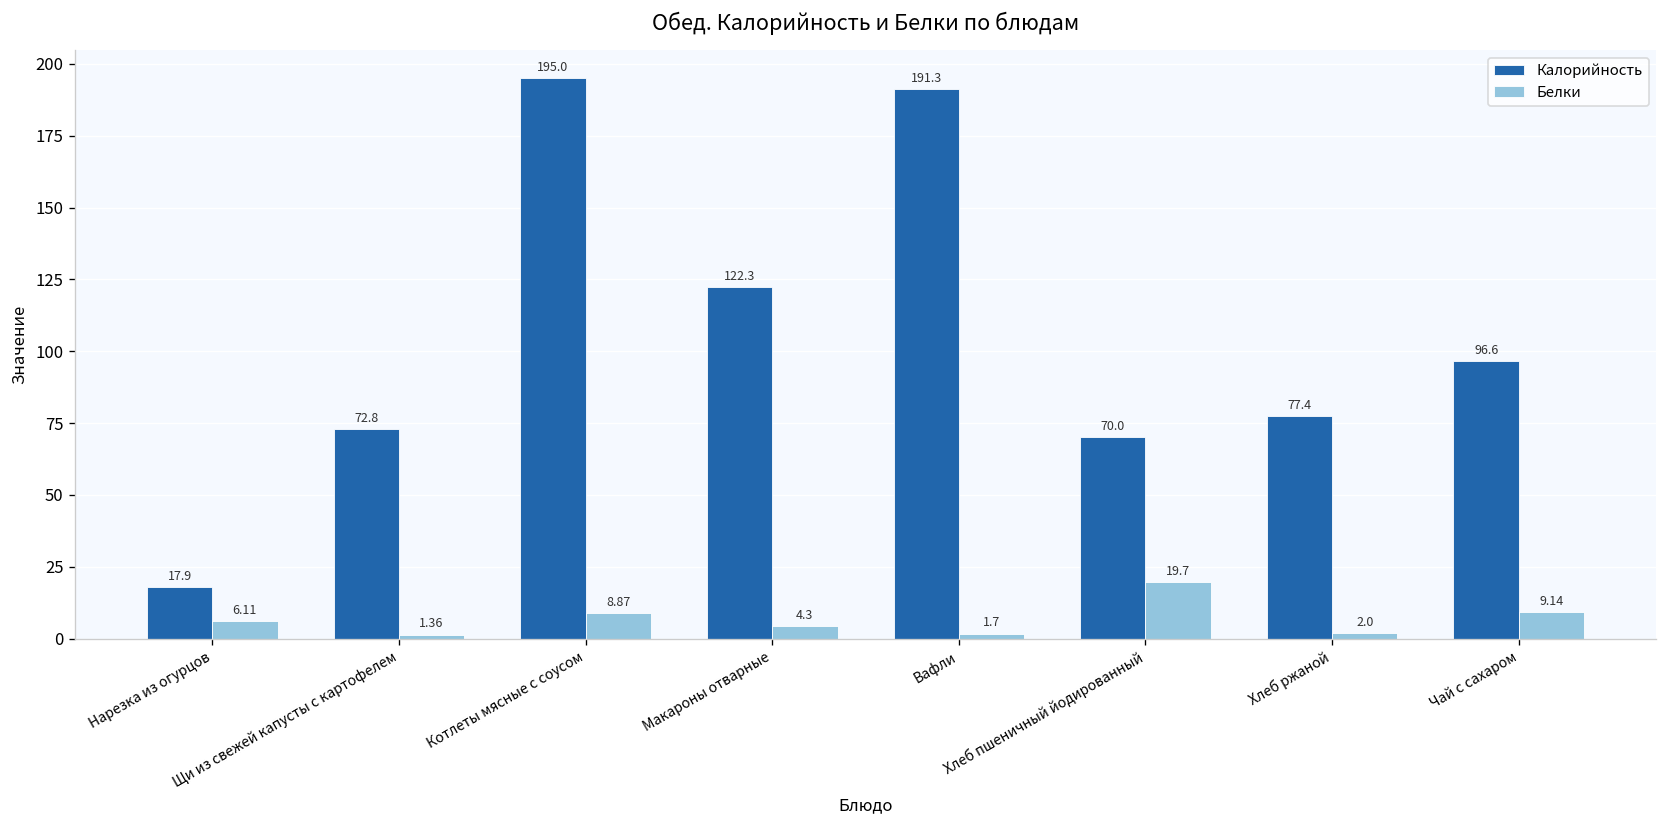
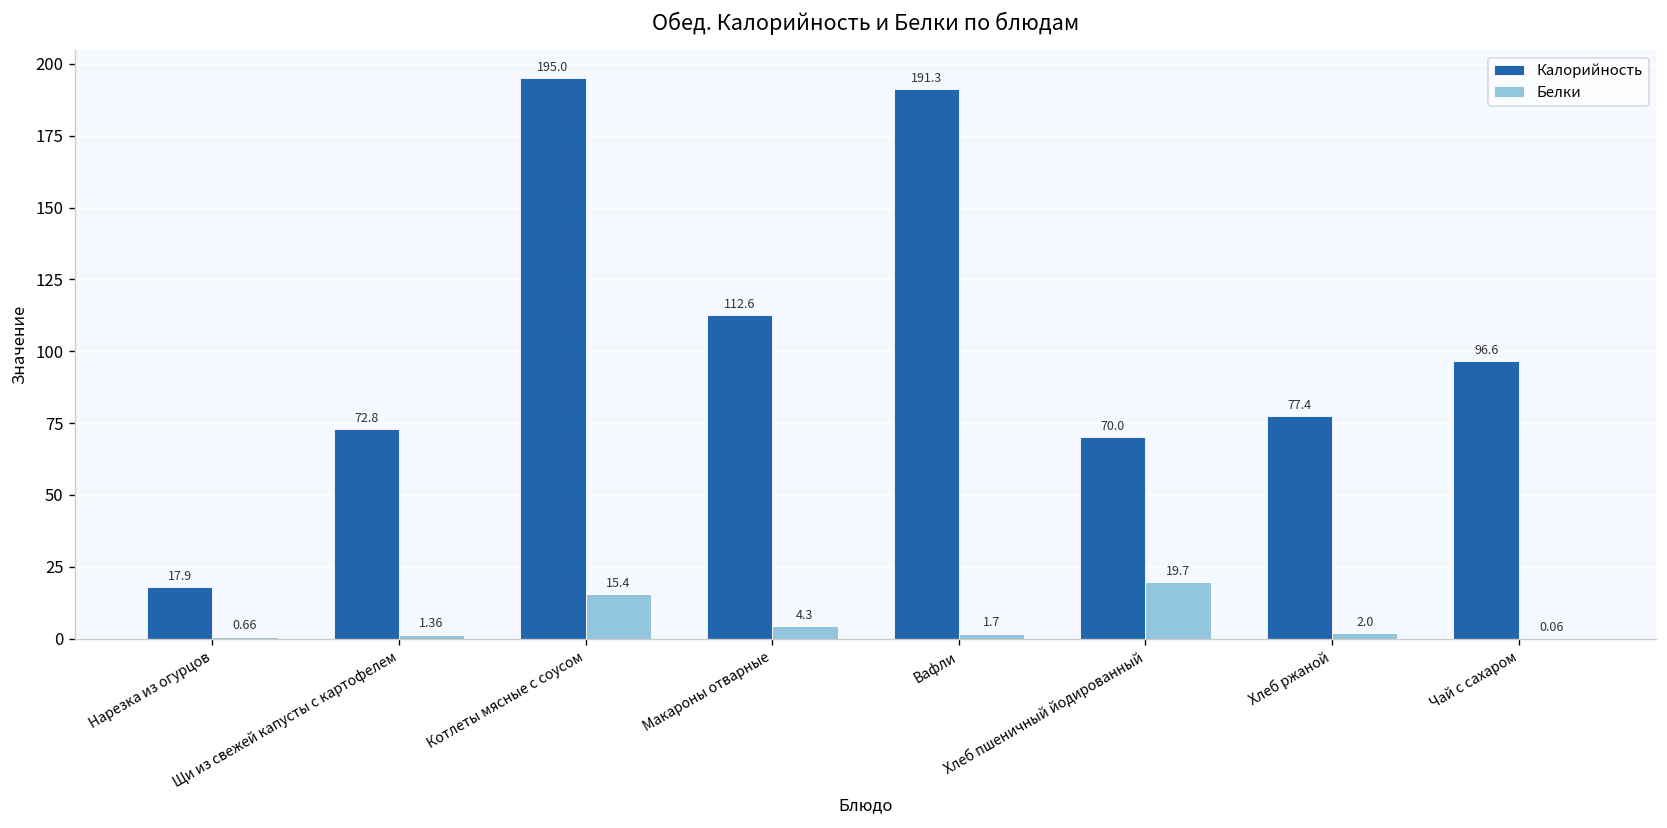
Белки, Нарезка из огурцов: 6.11 -> 0.66
Белки, Котлеты мясные с соусом: 8.87 -> 15.4
Калорийность, Макароны отварные: 122.3 -> 112.6
Белки, Чай с сахаром: 9.14 -> 0.06
